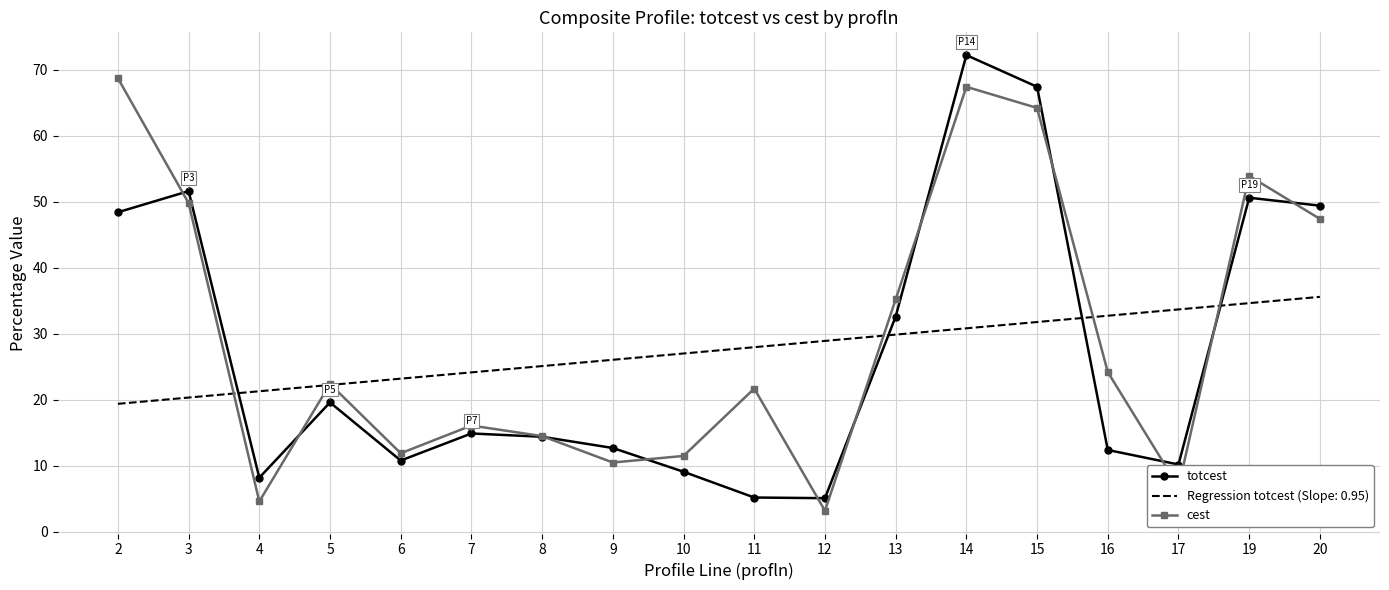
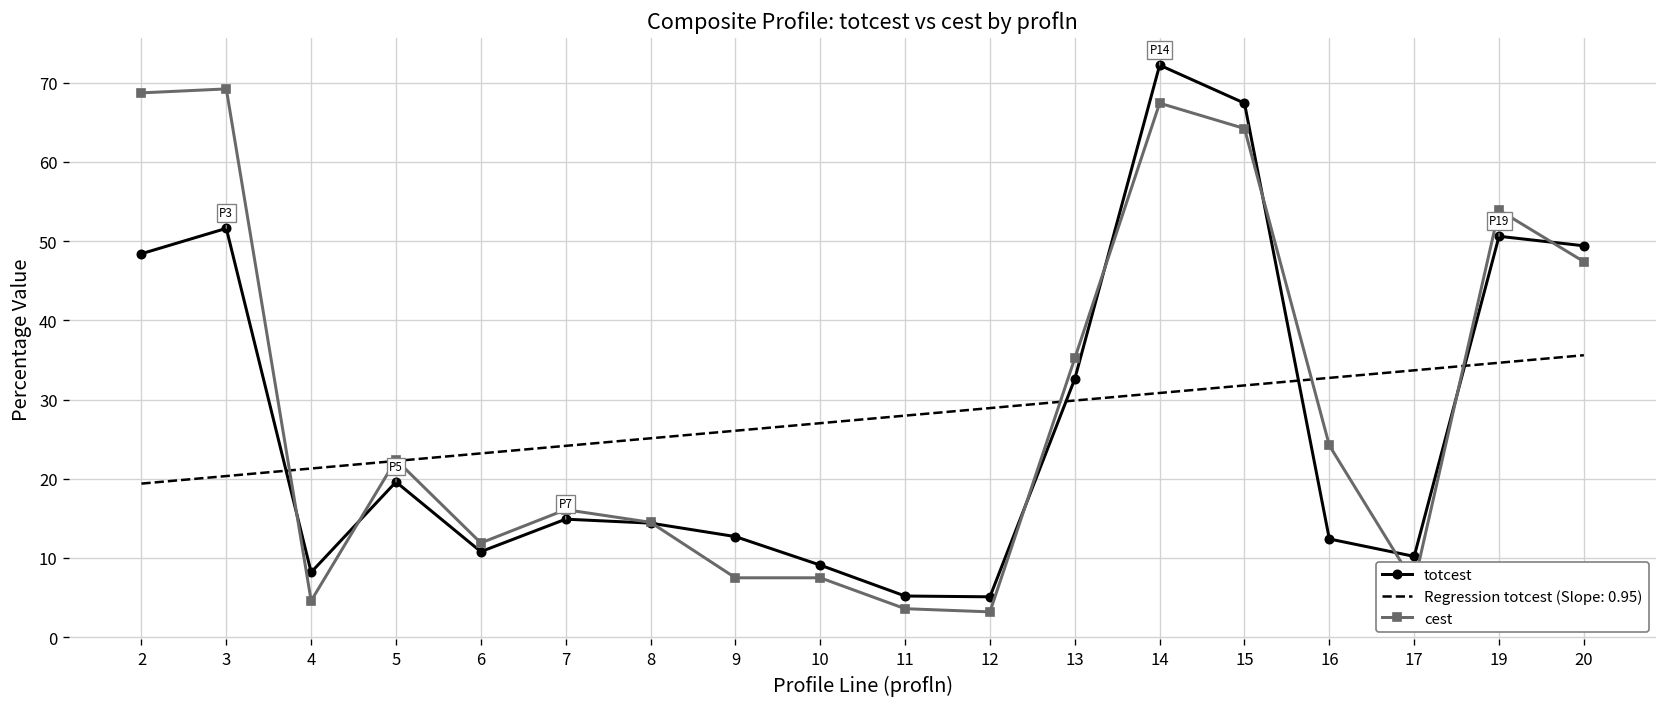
cest, 3: 50 -> 69
cest, 9: 11 -> 8
cest, 10: 12 -> 8
cest, 11: 22 -> 4
